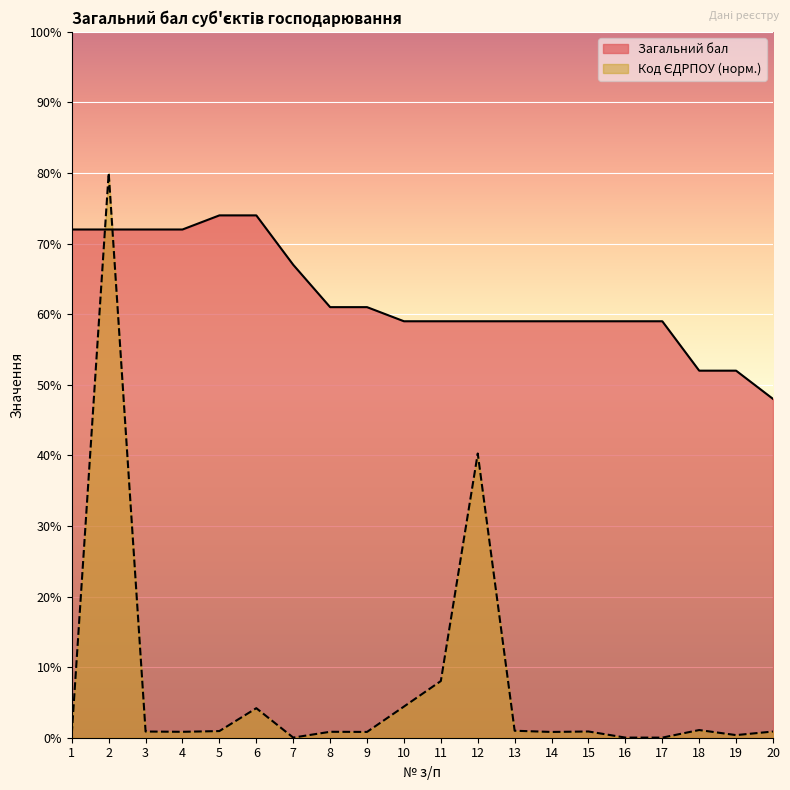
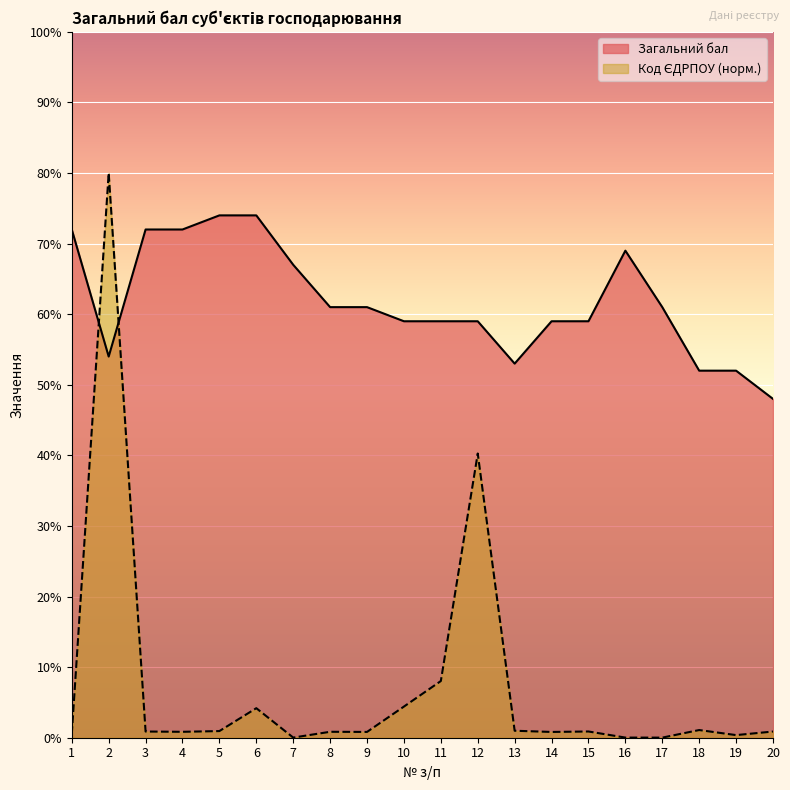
Загальний бал, 2: 72% -> 54%
Загальний бал, 13: 59% -> 53%
Загальний бал, 16: 59% -> 69%
Загальний бал, 17: 59% -> 61%
